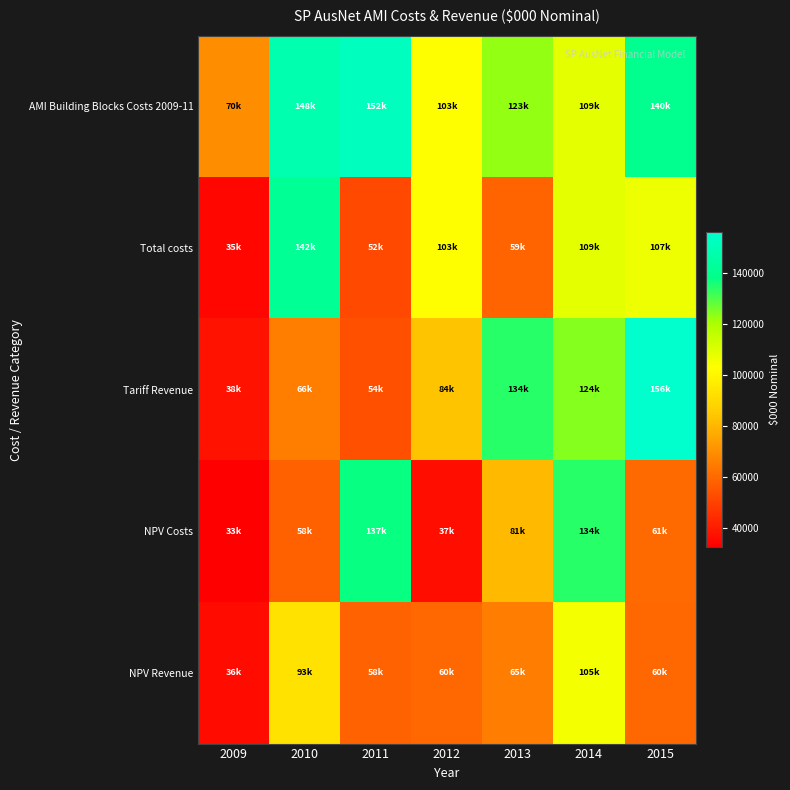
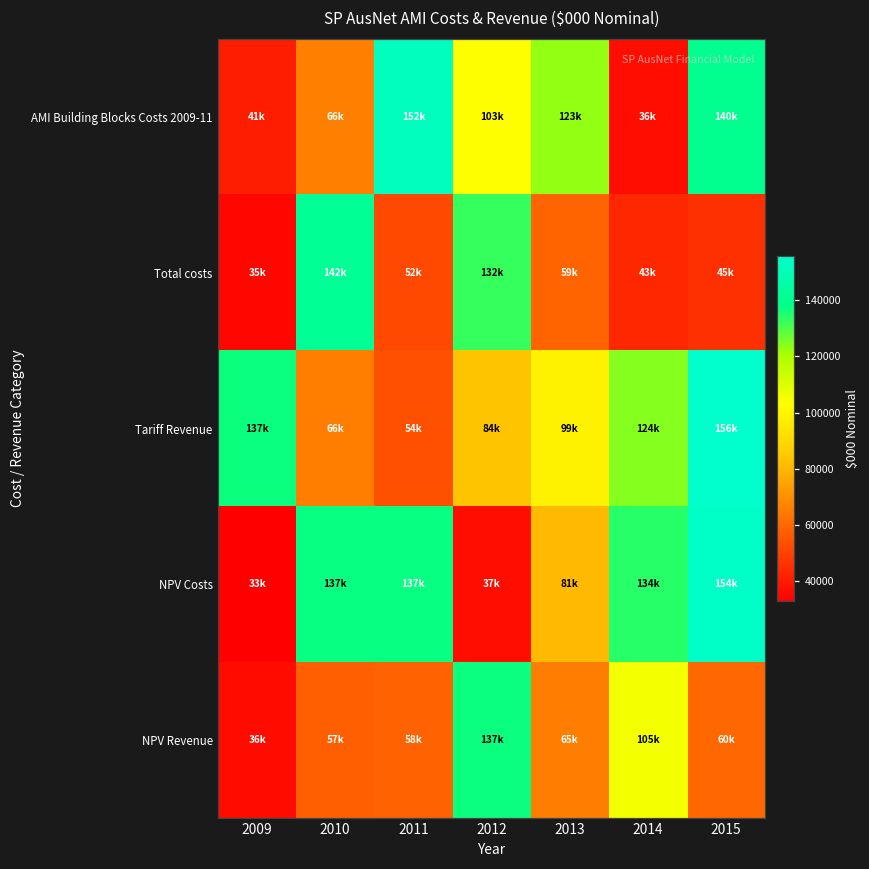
AMI Building Blocks Costs 2009-11, 2009: 70k -> 41k
AMI Building Blocks Costs 2009-11, 2010: 148k -> 66k
AMI Building Blocks Costs 2009-11, 2014: 109k -> 36k
Total costs, 2012: 103k -> 132k
Total costs, 2014: 109k -> 43k
Total costs, 2015: 107k -> 45k
Tariff Revenue, 2009: 38k -> 137k
Tariff Revenue, 2013: 134k -> 99k
NPV Costs, 2010: 58k -> 137k
NPV Costs, 2015: 61k -> 154k
NPV Revenue, 2010: 93k -> 57k
NPV Revenue, 2012: 60k -> 137k
